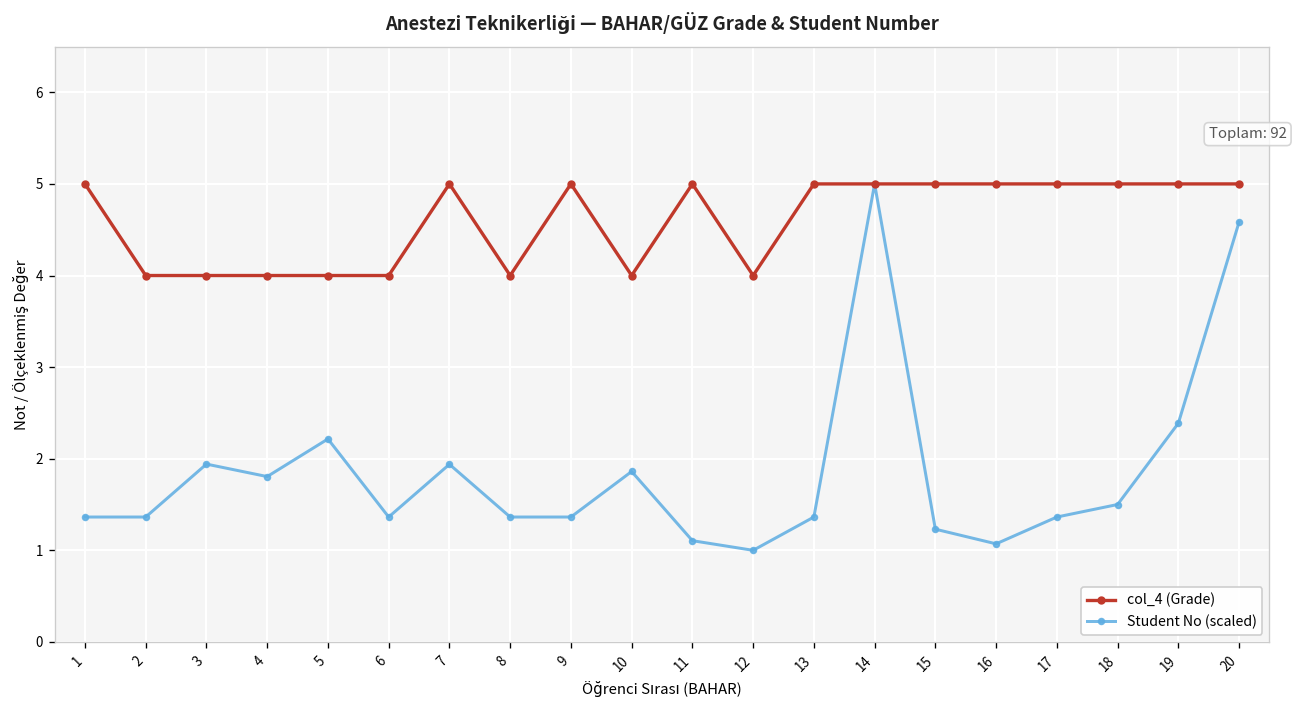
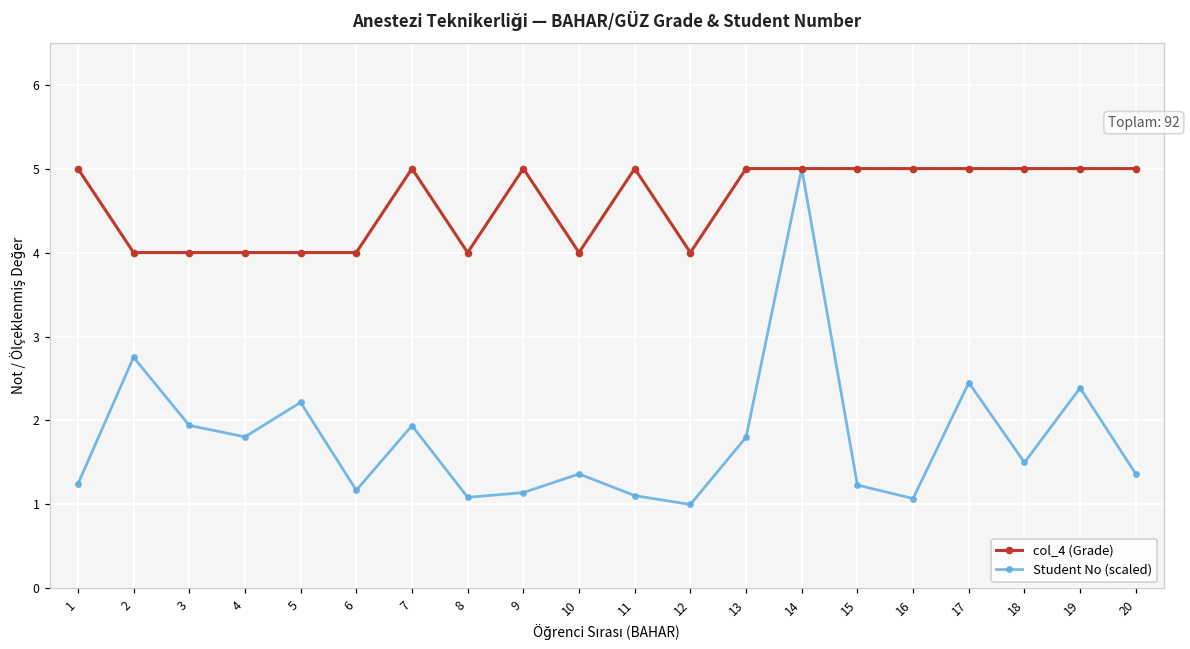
Student No (scaled), 1: 1.4 -> 1.2
Student No (scaled), 2: 1.4 -> 2.8
Student No (scaled), 6: 1.4 -> 1.2
Student No (scaled), 8: 1.4 -> 1.1
Student No (scaled), 9: 1.4 -> 1.1
Student No (scaled), 10: 1.9 -> 1.4
Student No (scaled), 13: 1.4 -> 1.8
Student No (scaled), 17: 1.4 -> 2.5
Student No (scaled), 20: 4.6 -> 1.4
